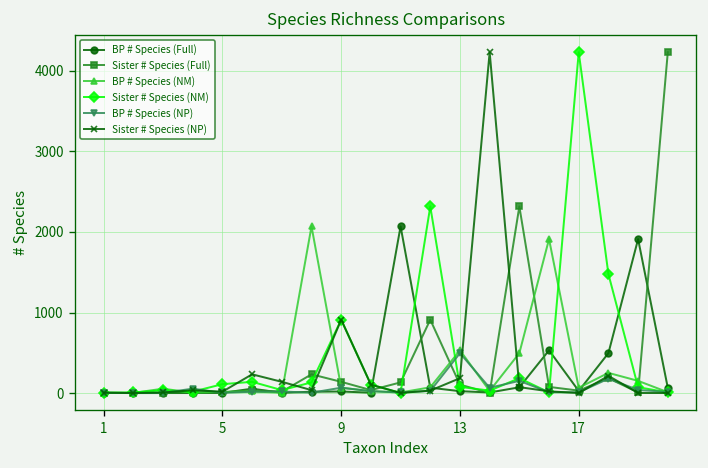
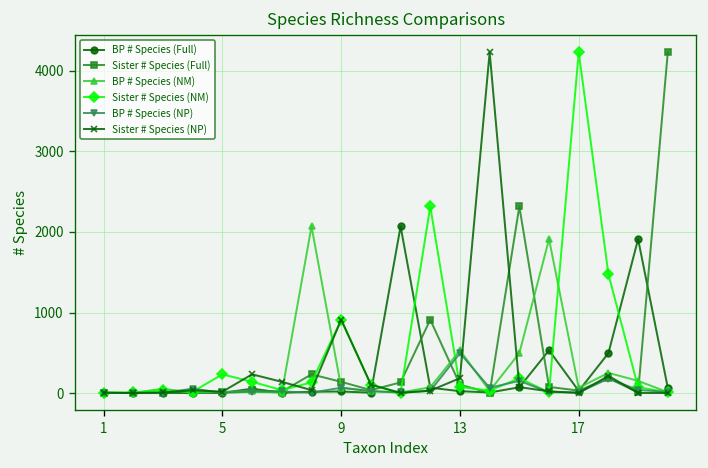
Sister # Species (NM), 5: 100 -> 200
